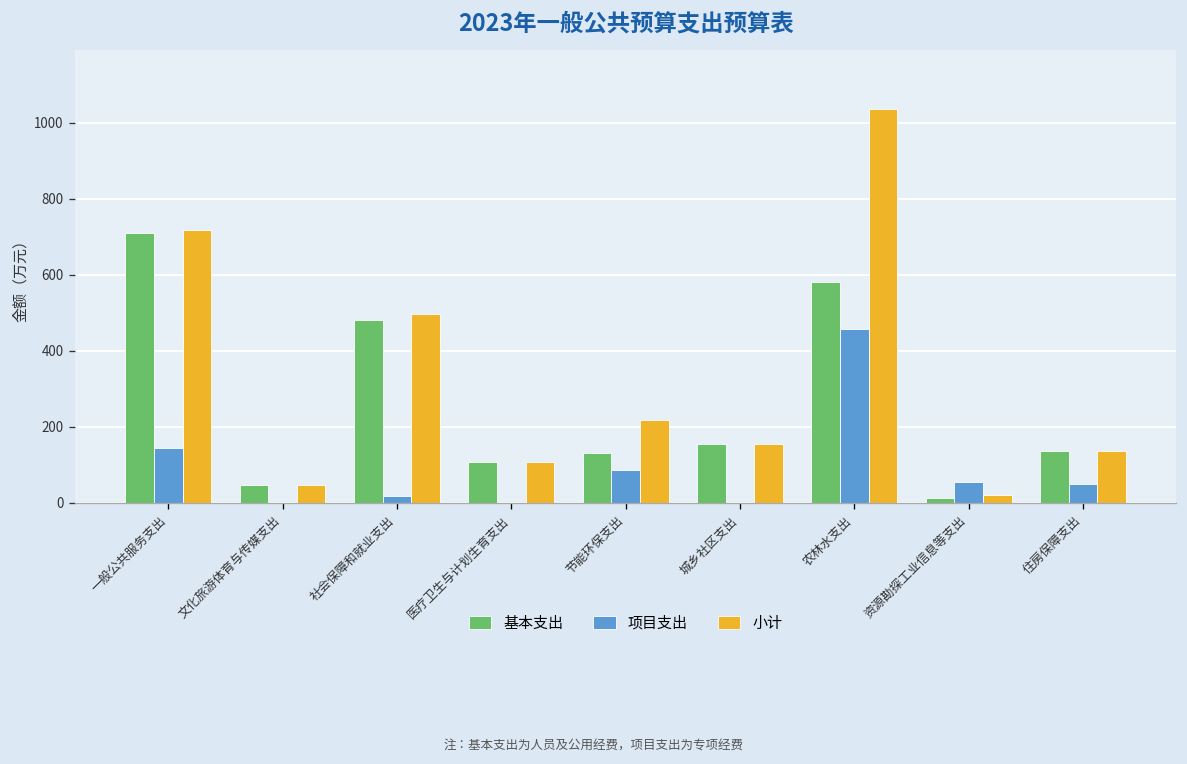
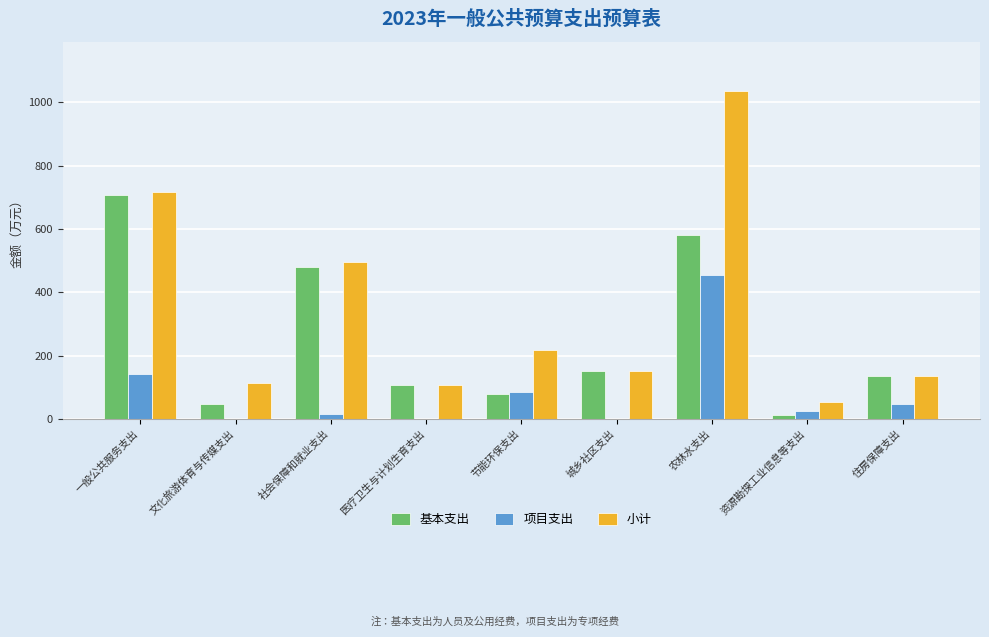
小计, 文化旅游体育与传媒支出: 50 -> 110
基本支出, 节能环保支出: 130 -> 80
项目支出, 资源勘探工业信息等支出: 60 -> 30
小计, 资源勘探工业信息等支出: 20 -> 60
